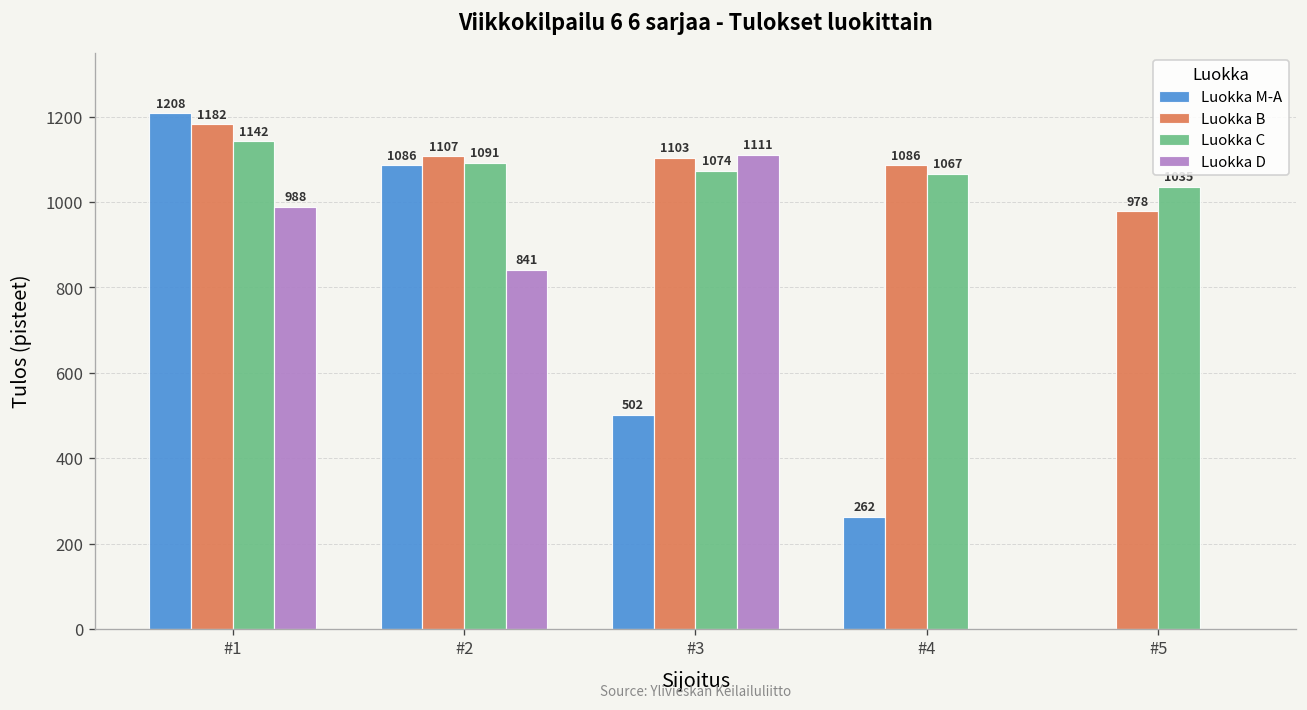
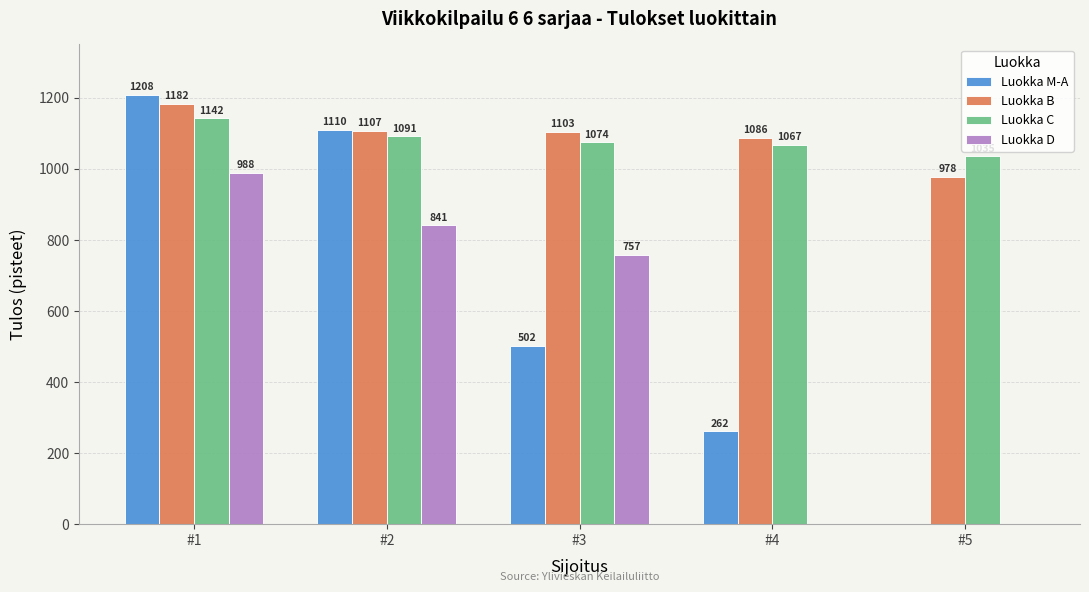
Luokka M-A, #2: 1086 -> 1110
Luokka D, #3: 1111 -> 757
